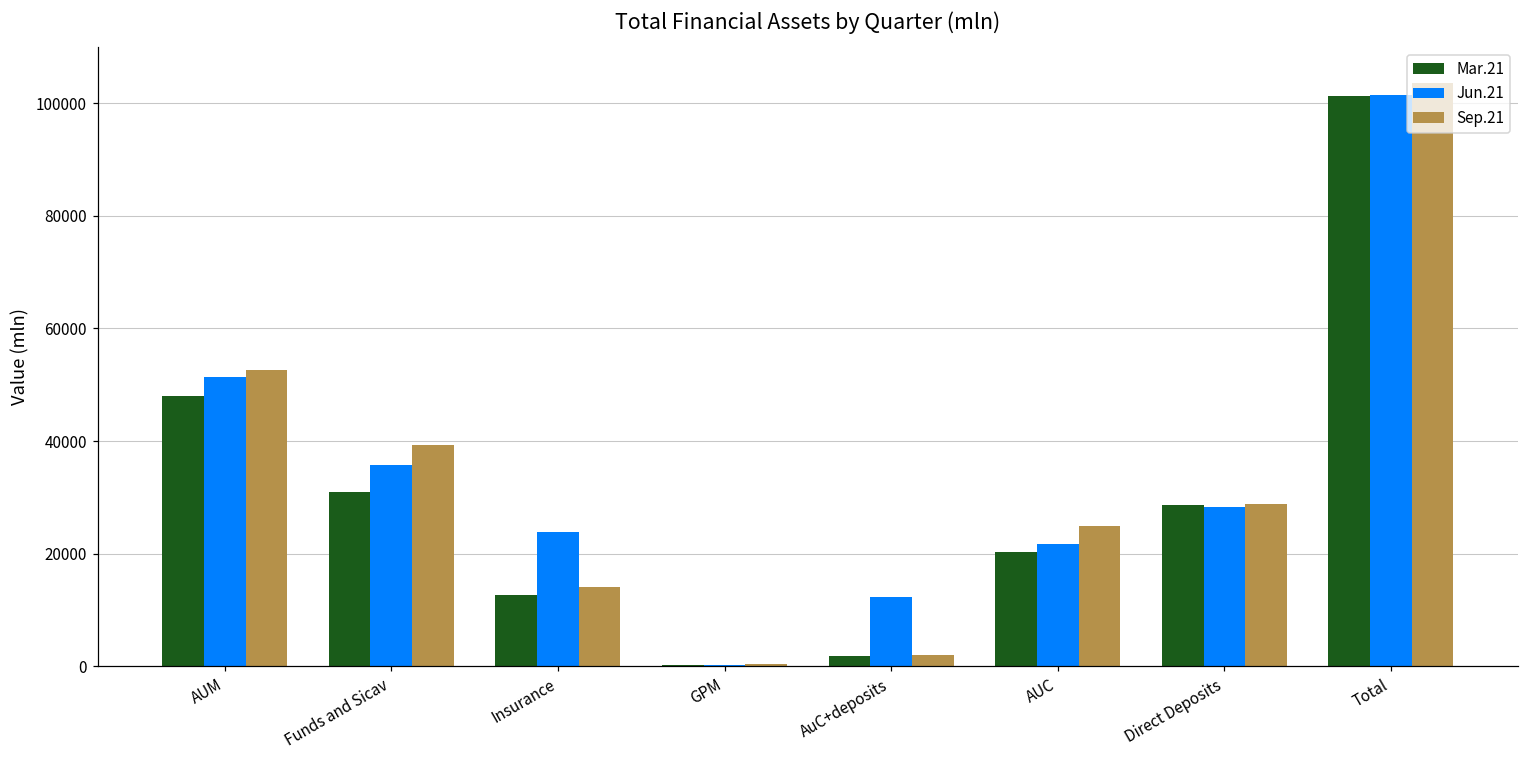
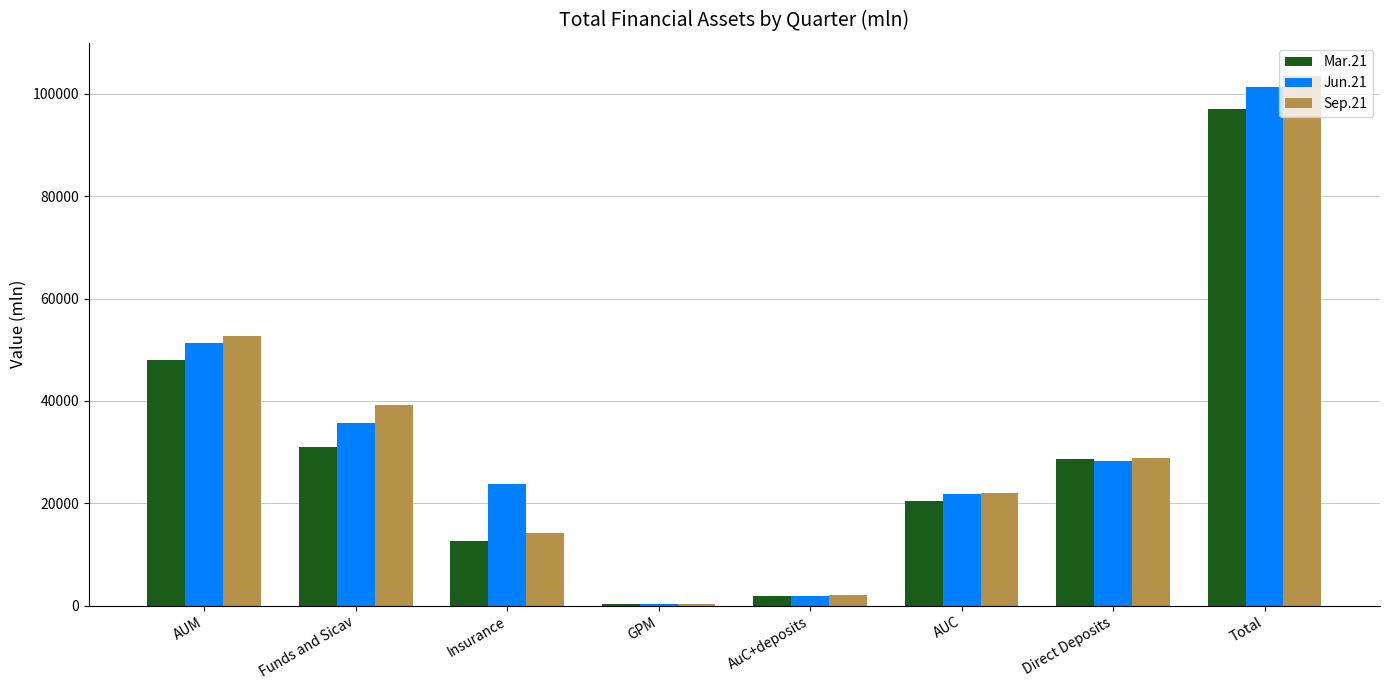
Jun.21, AuC+deposits: 12000 -> 2000
Sep.21, AUC: 25000 -> 22000
Mar.21, Total: 101000 -> 97000
